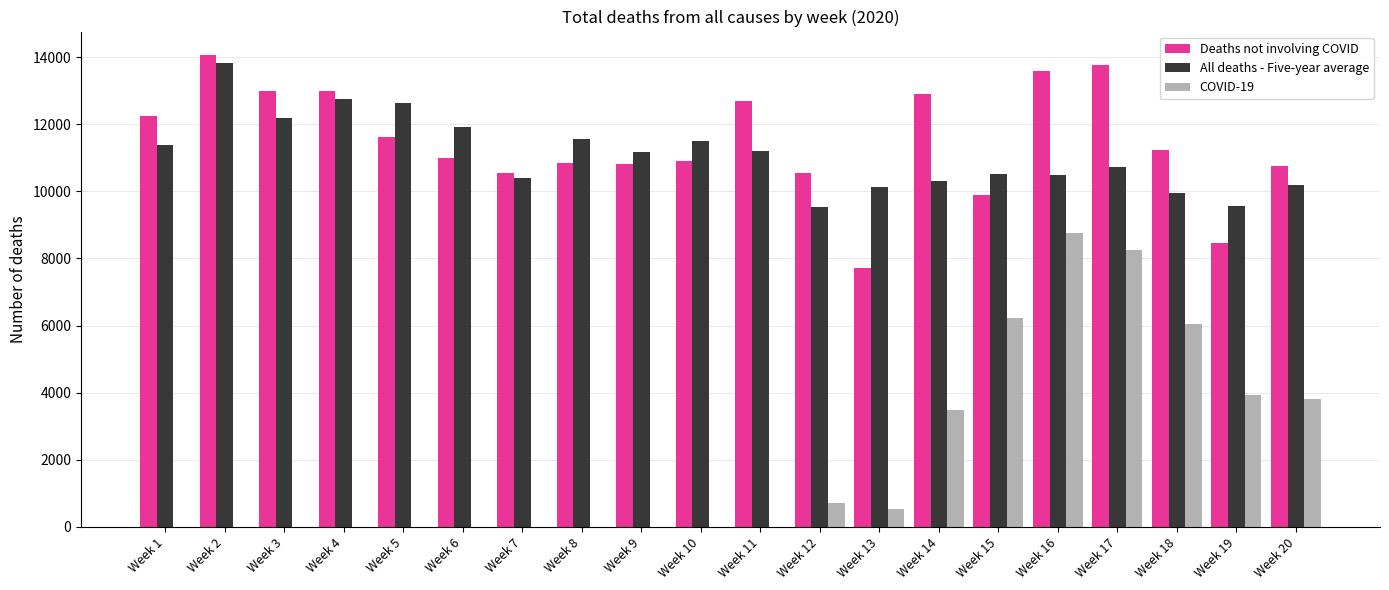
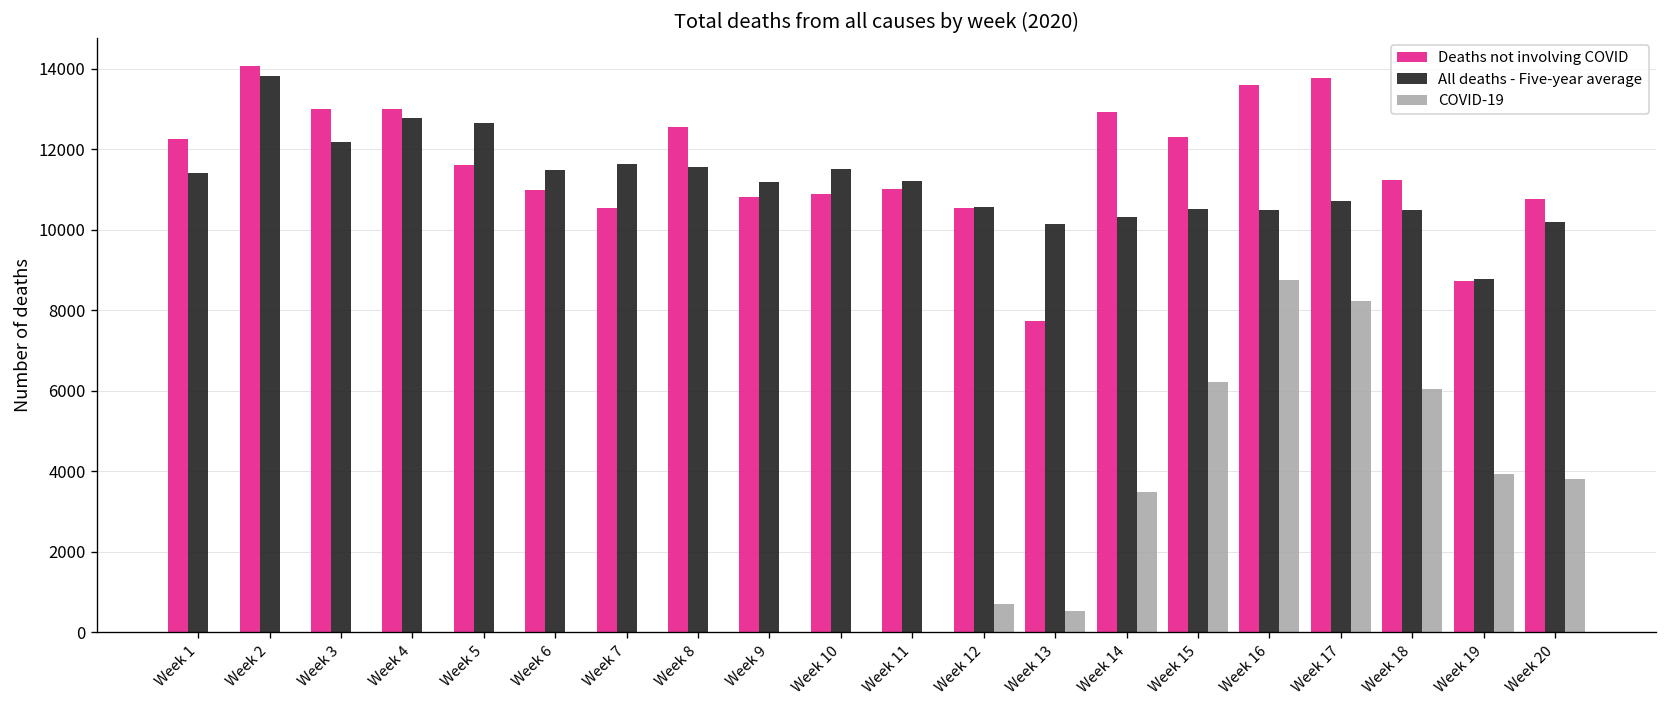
All deaths - Five-year average, Week 6: 11900 -> 11500
All deaths - Five-year average, Week 7: 10400 -> 11600
Deaths not involving COVID, Week 8: 10800 -> 12600
Deaths not involving COVID, Week 11: 12700 -> 11000
All deaths - Five-year average, Week 12: 9500 -> 10600
Deaths not involving COVID, Week 15: 9900 -> 12300
All deaths - Five-year average, Week 18: 9900 -> 10500
Deaths not involving COVID, Week 19: 8500 -> 8700
All deaths - Five-year average, Week 19: 9600 -> 8800
